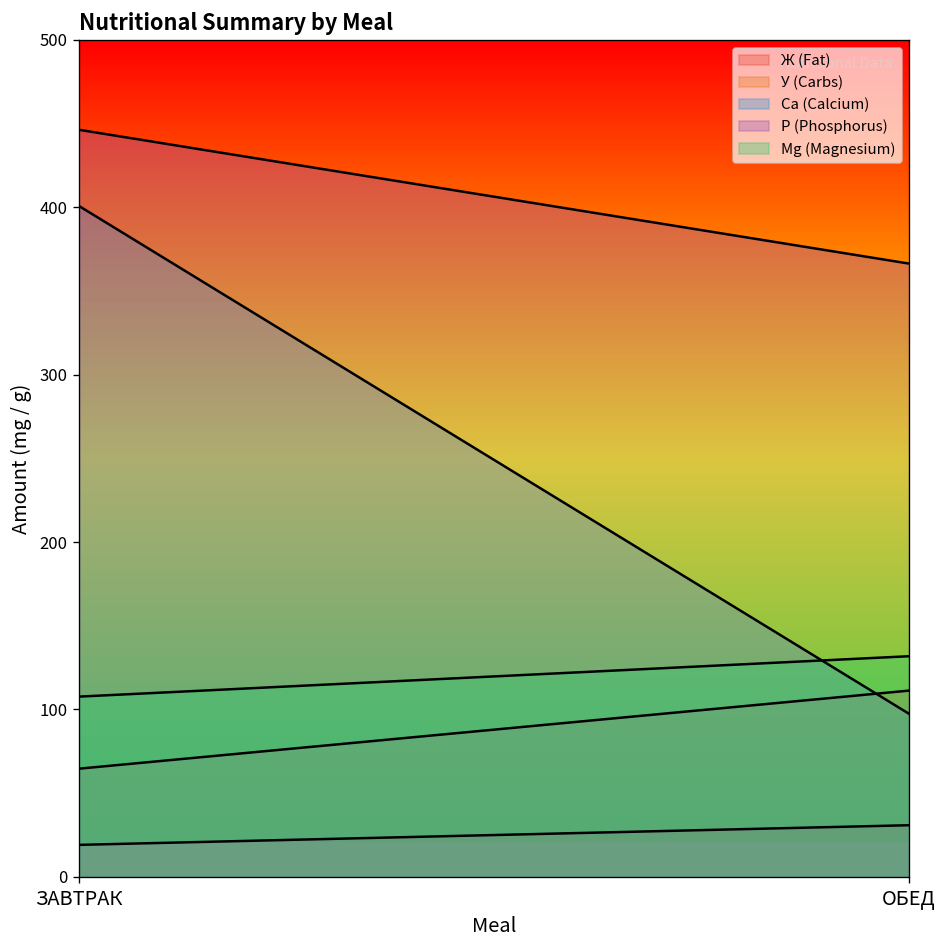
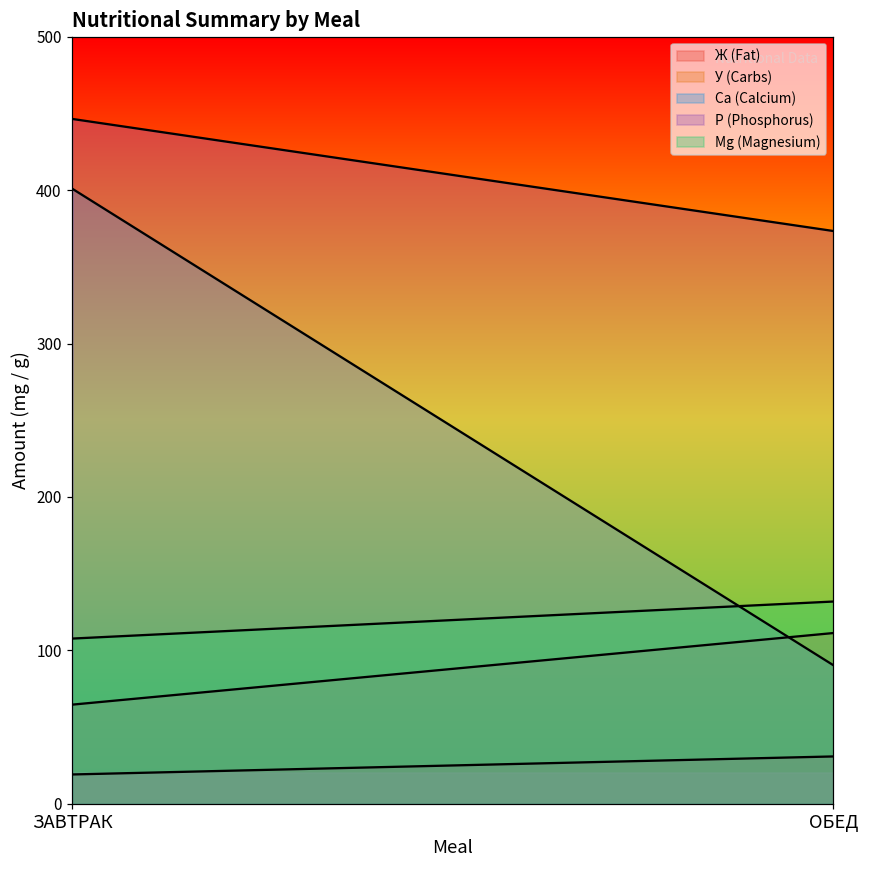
Са (Calcium), ОБЕД: 97 -> 90
Р (Phosphorus), ОБЕД: 366 -> 373
